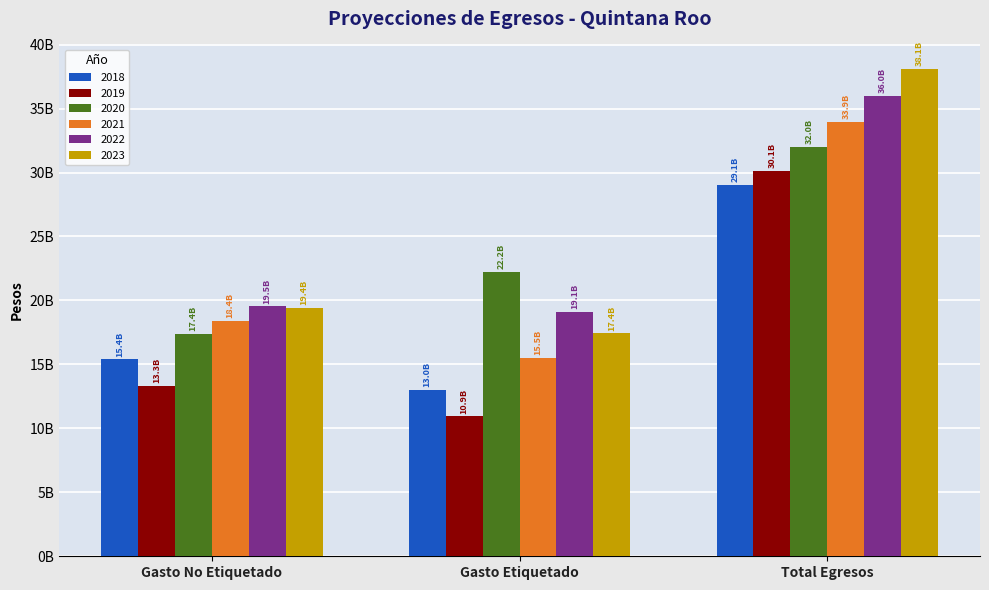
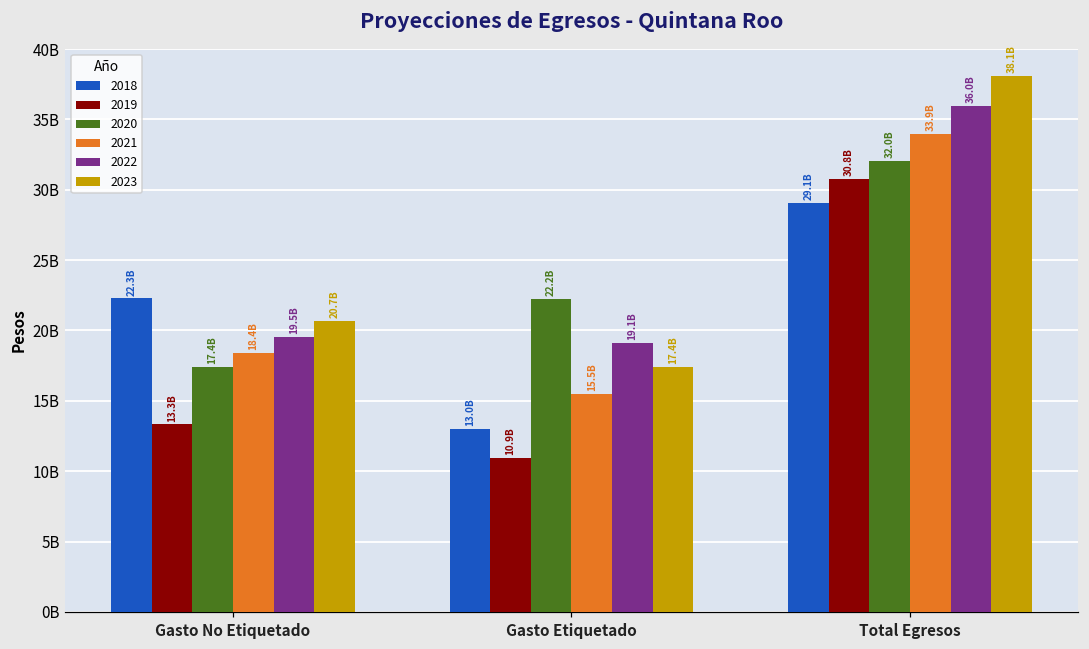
2018, Gasto No Etiquetado: 15.4B -> 22.3B
2023, Gasto No Etiquetado: 19.4B -> 20.7B
2019, Total Egresos: 30.1B -> 30.8B
